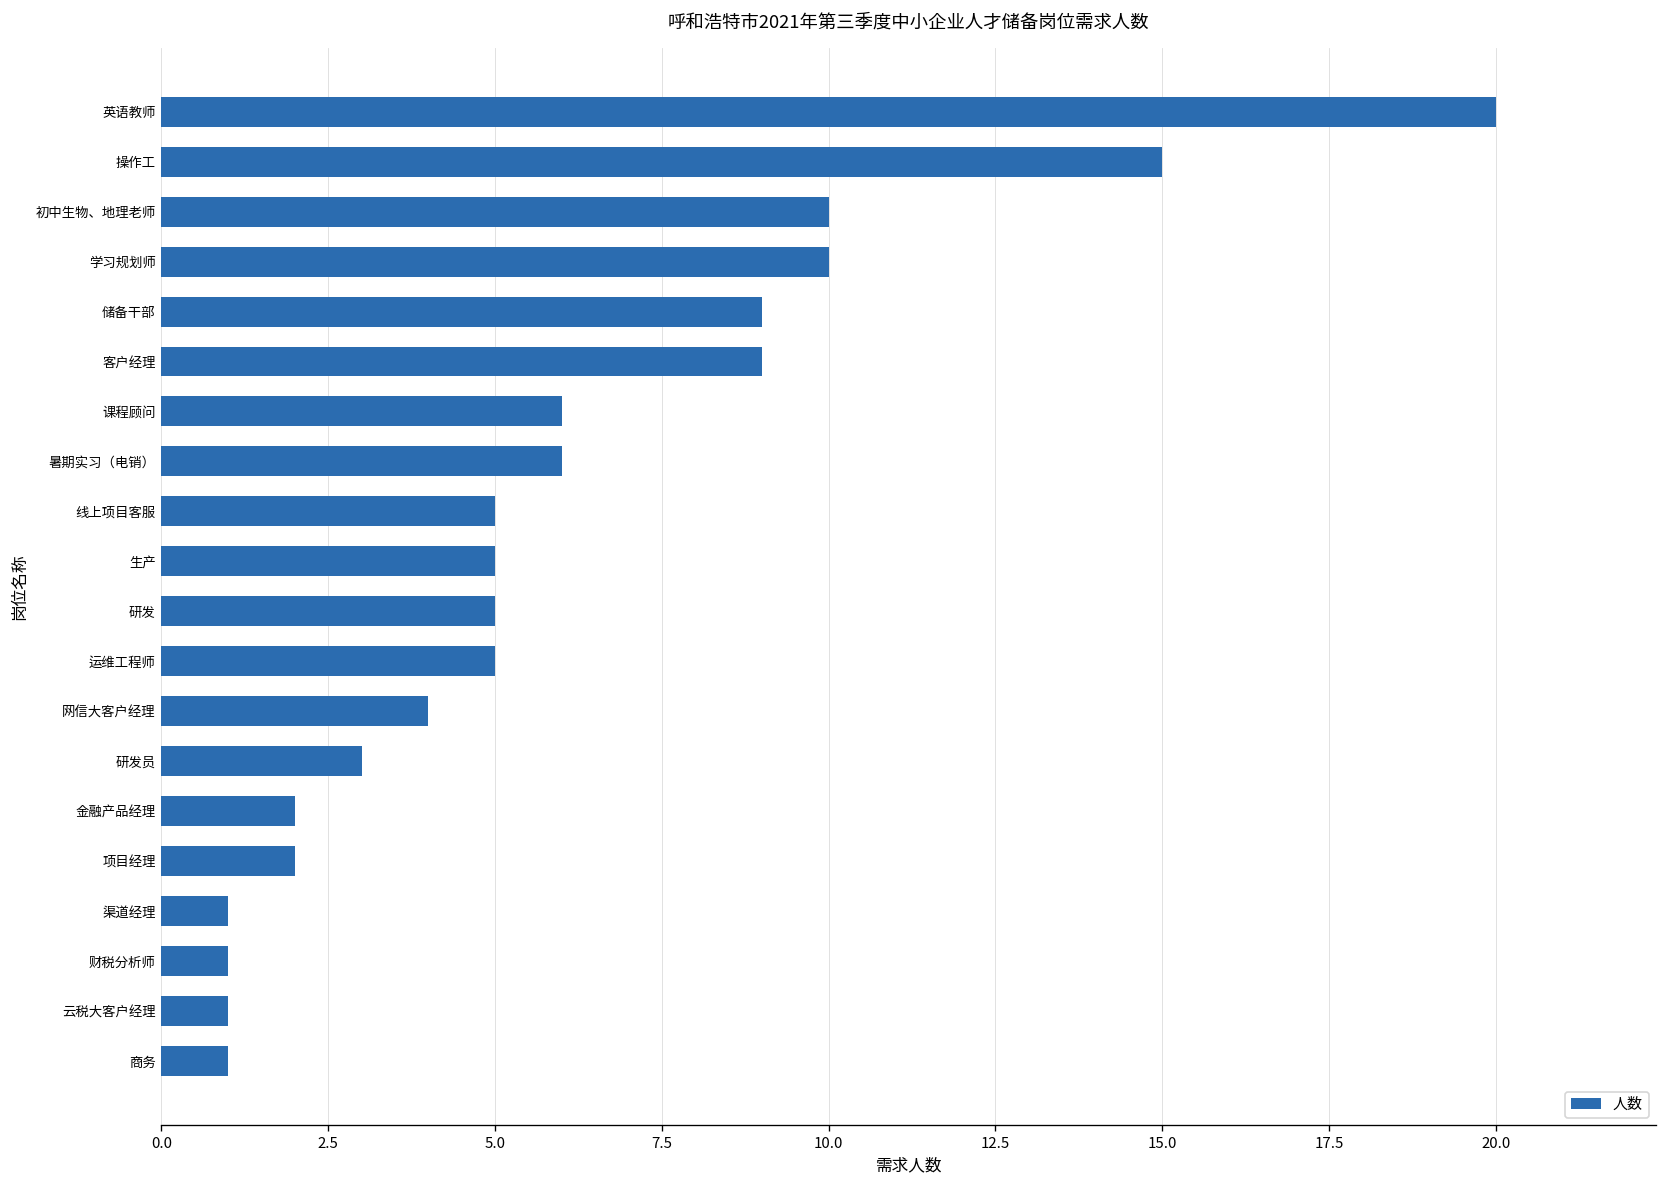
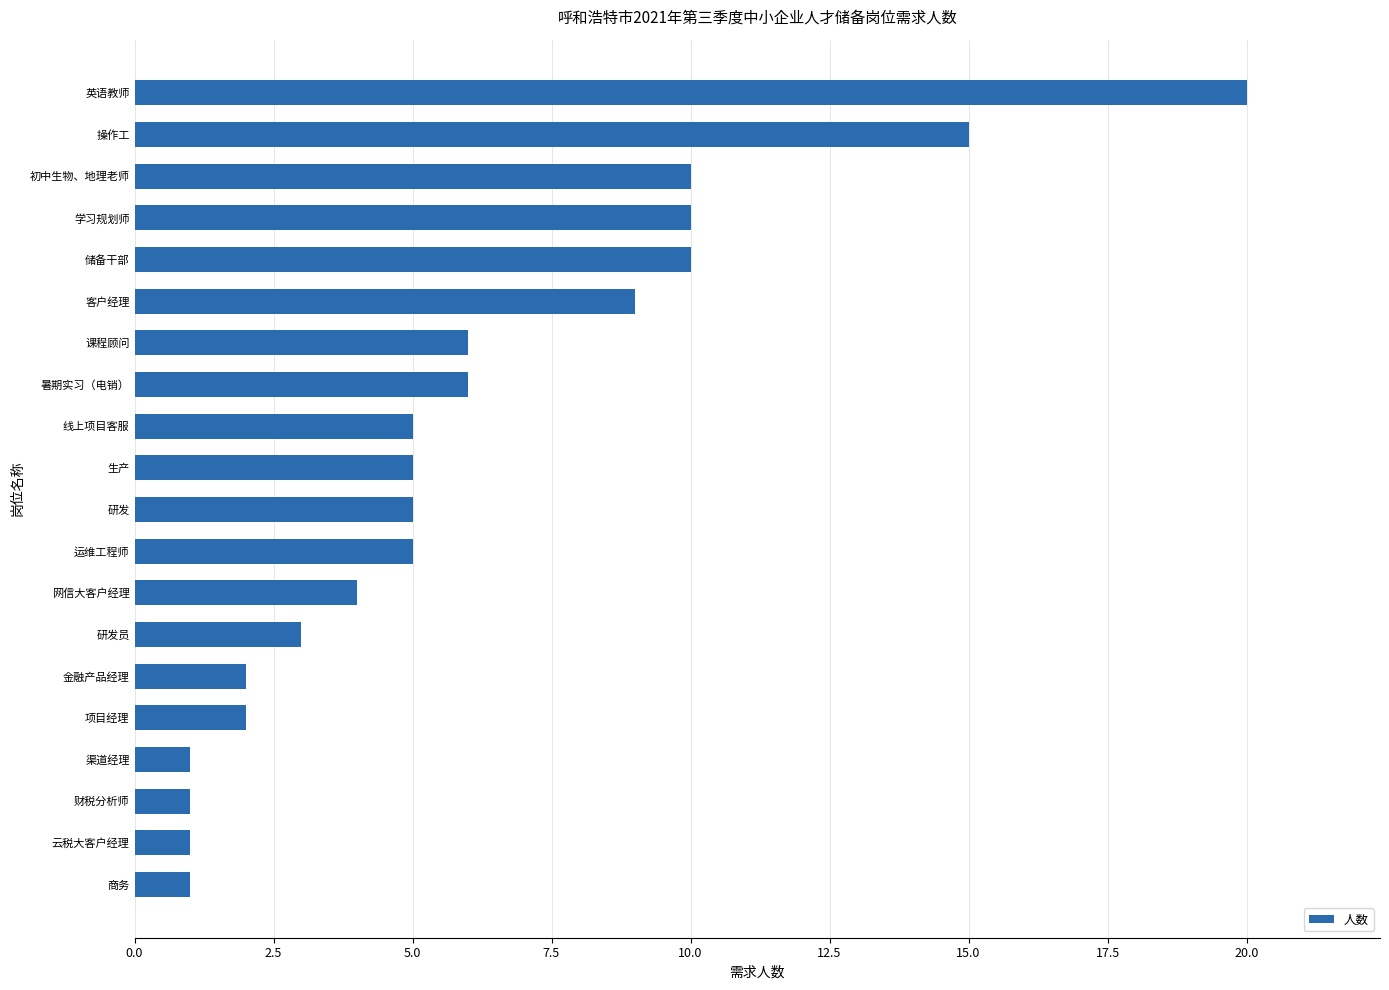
储备干部: 9 -> 10
